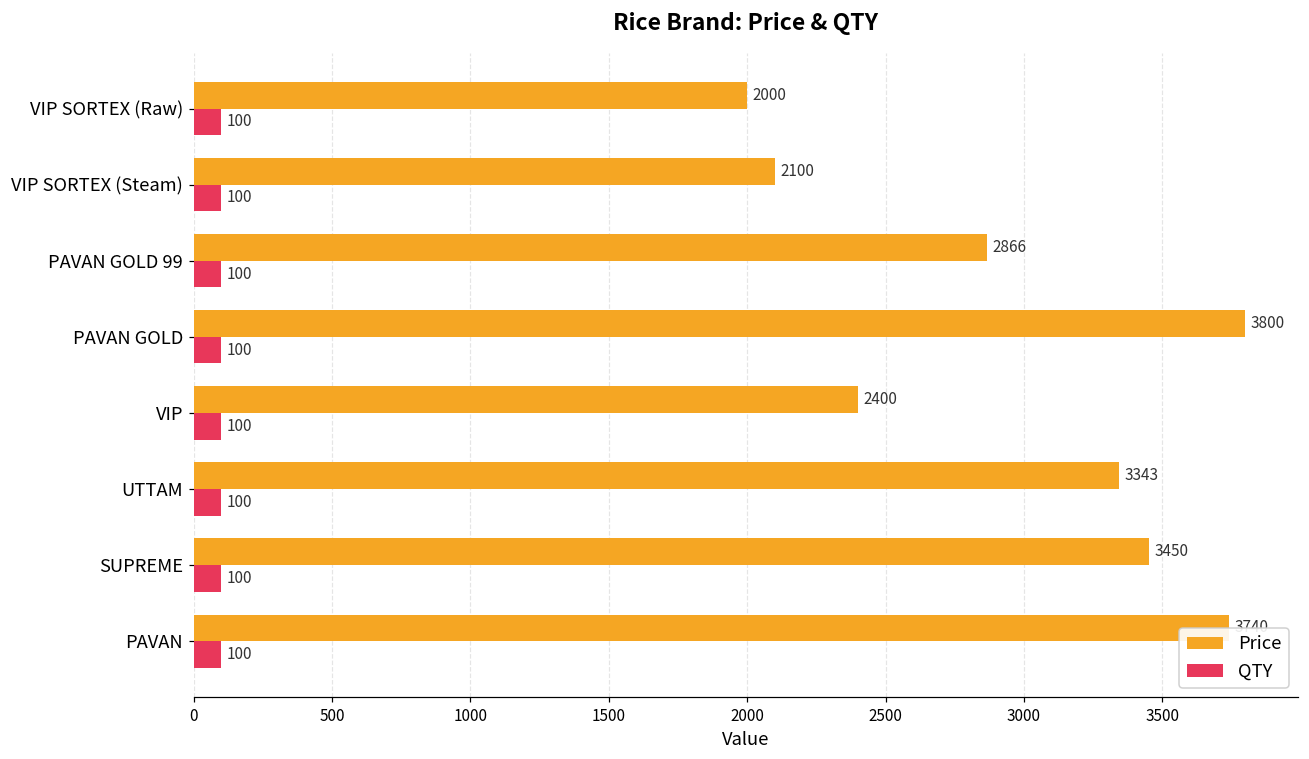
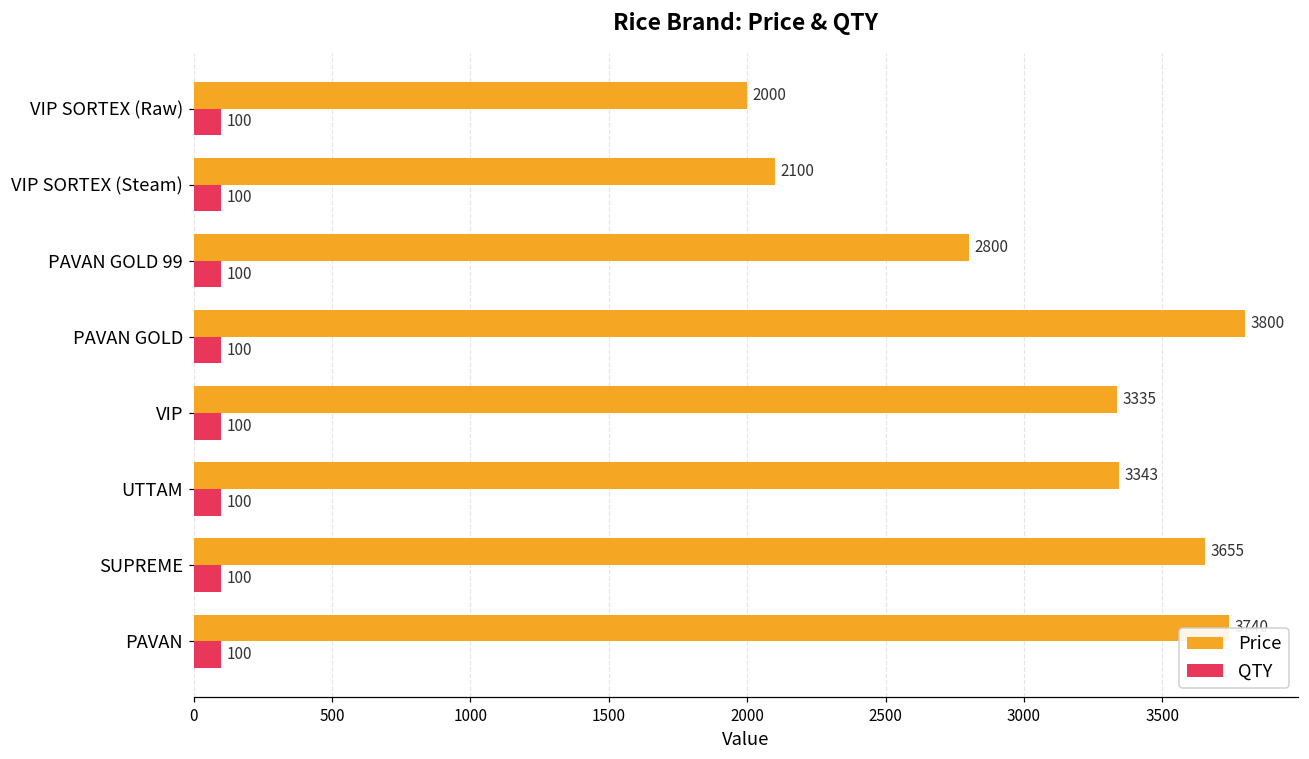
Price, PAVAN GOLD 99: 2866 -> 2800
Price, VIP: 2400 -> 3335
Price, SUPREME: 3450 -> 3655
